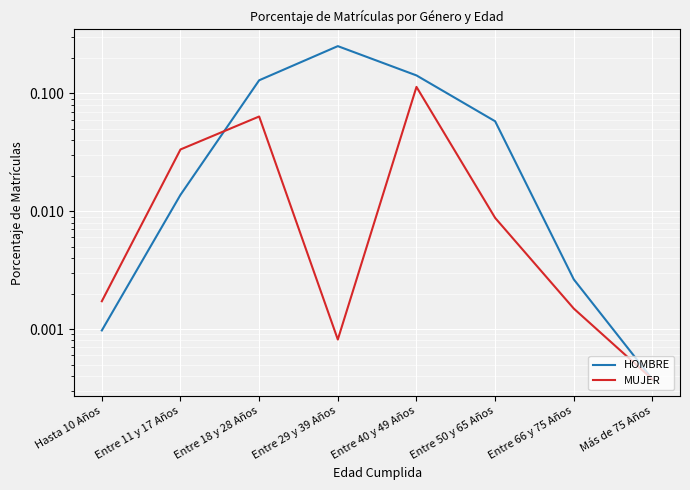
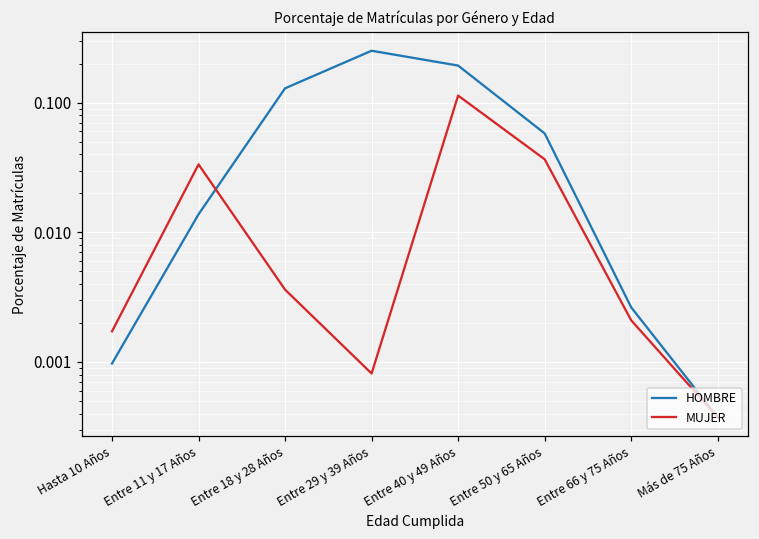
MUJER, Entre 18 y 28 Años: 0.06 -> 0.0036
HOMBRE, Entre 40 y 49 Años: 0.14 -> 0.19
MUJER, Entre 50 y 65 Años: 0.009 -> 0.037
MUJER, Entre 66 y 75 Años: 0.0015 -> 0.0021
